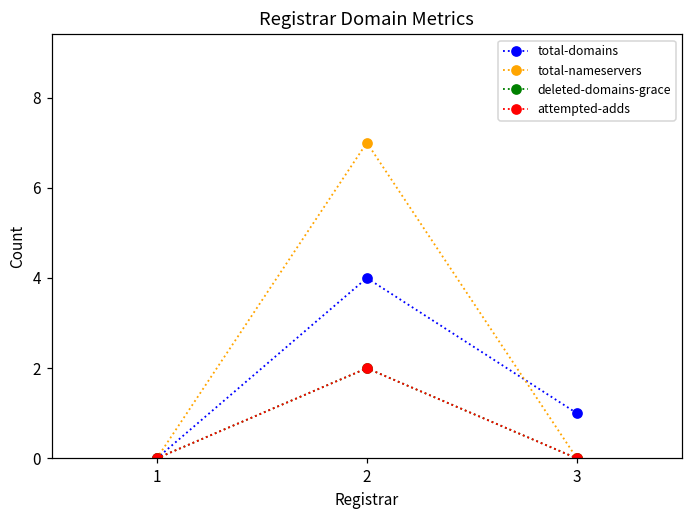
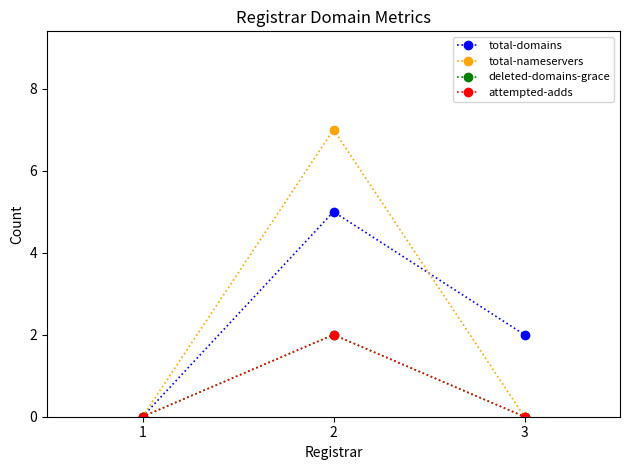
total-domains, 2: 4 -> 5
total-domains, 3: 1 -> 2
